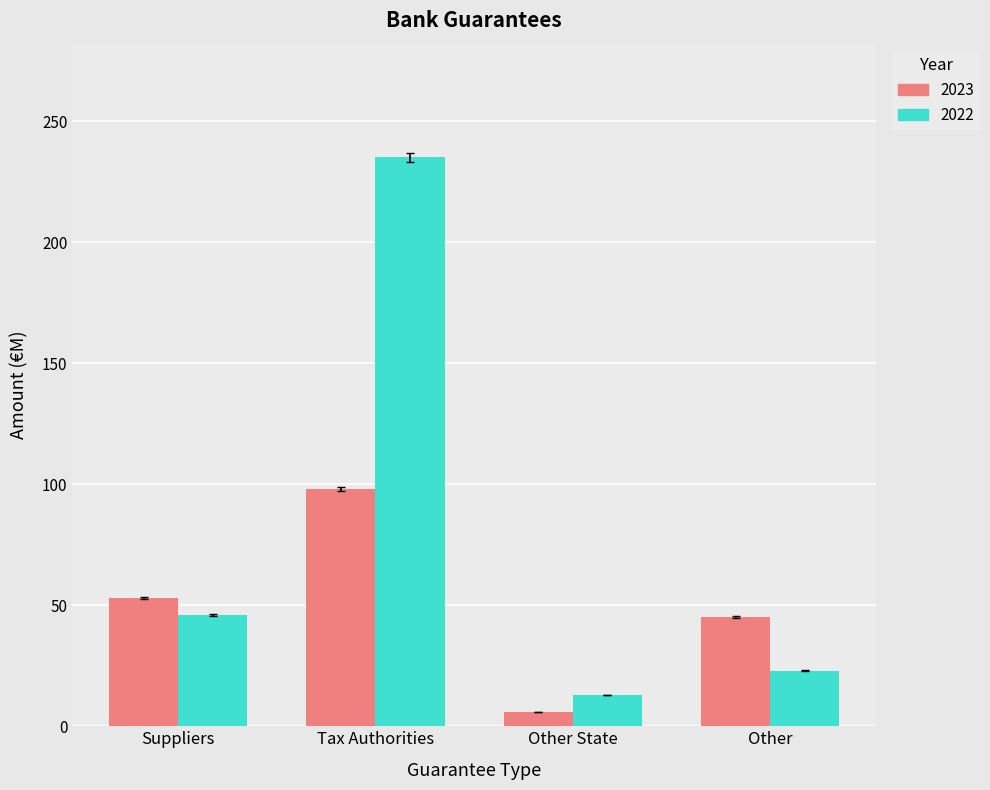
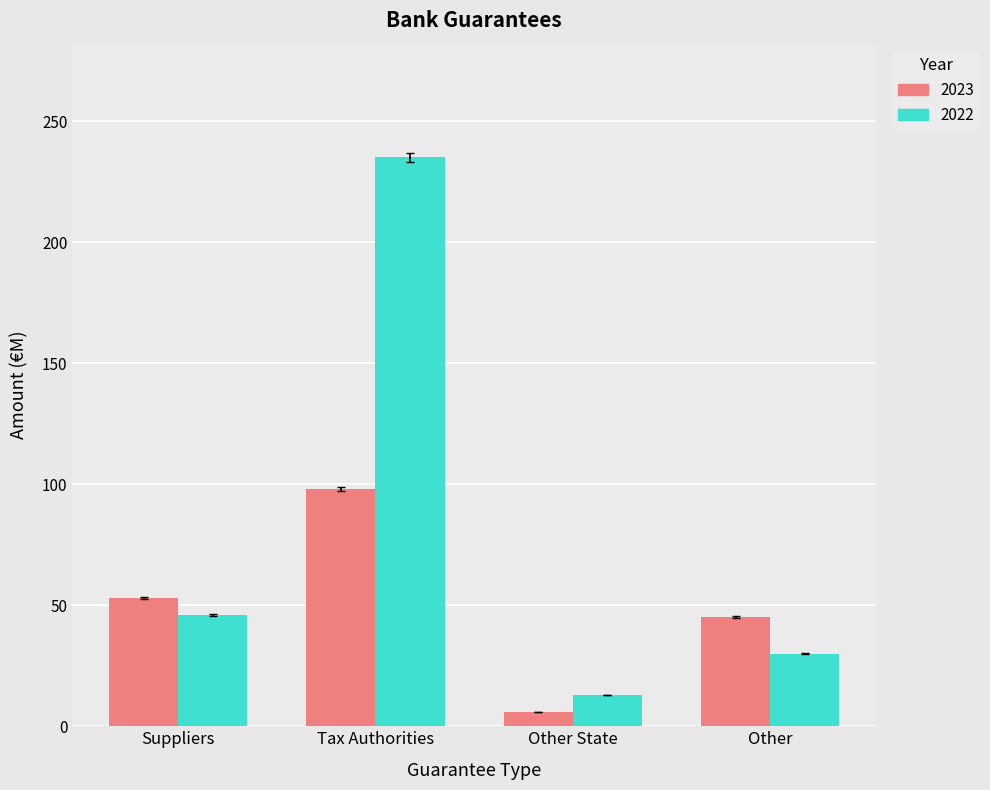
2022, Other: 23 -> 30
